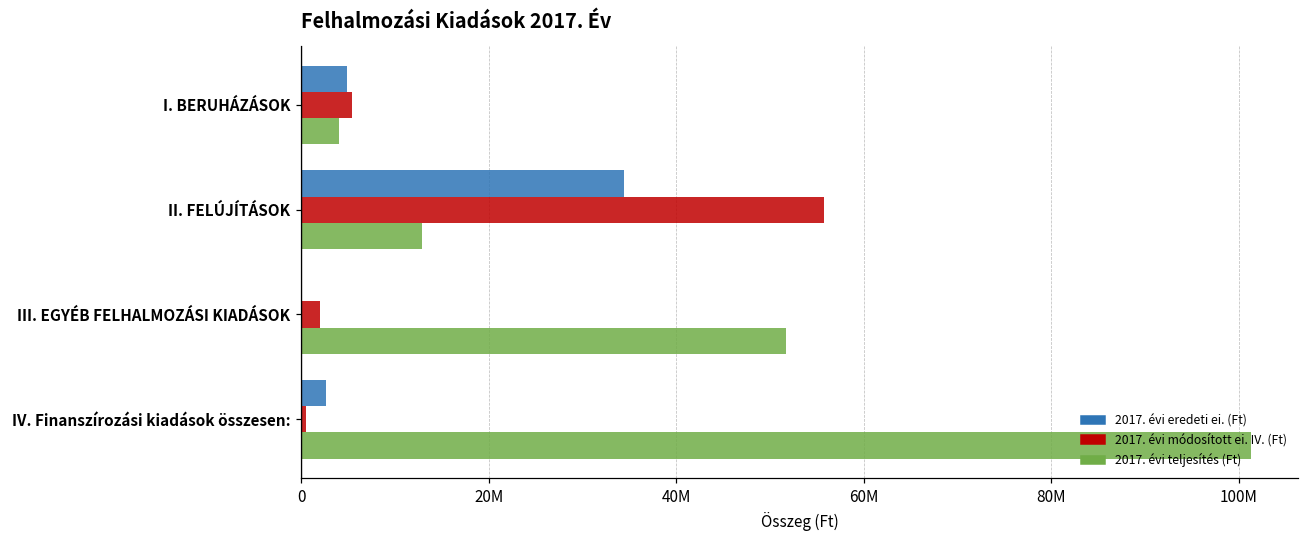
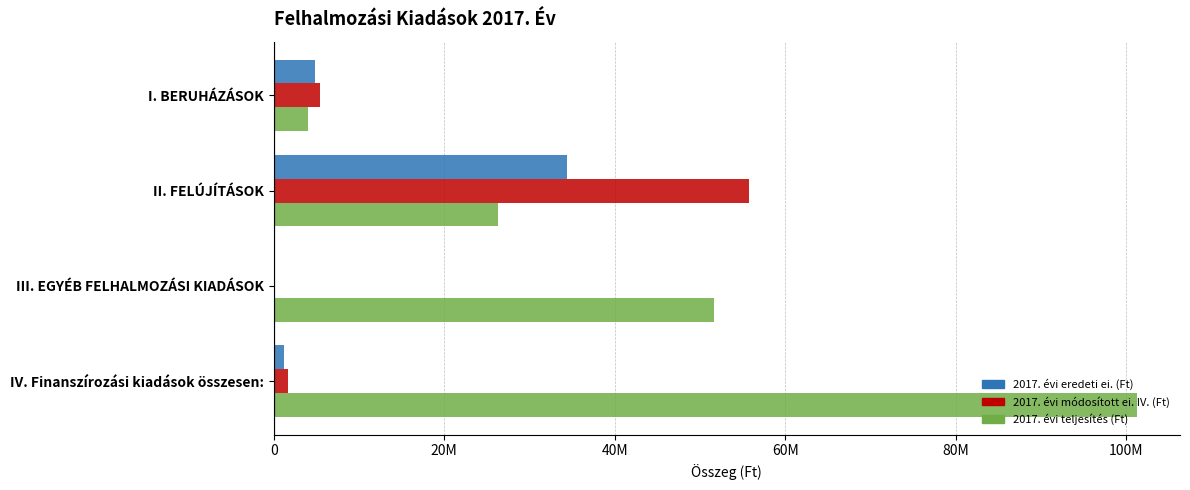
2017. évi teljesítés (Ft), II. FELÚJÍTÁSOK: 13000000 -> 26000000
2017. évi módosított ei. IV. (Ft), III. EGYÉB FELHALMOZÁSI KIADÁSOK: 2000000 -> 0
2017. évi eredeti ei. (Ft), IV. Finanszírozási kiadások összesen:: 3000000 -> 1000000
2017. évi módosított ei. IV. (Ft), IV. Finanszírozási kiadások összesen:: 1000000 -> 2000000
